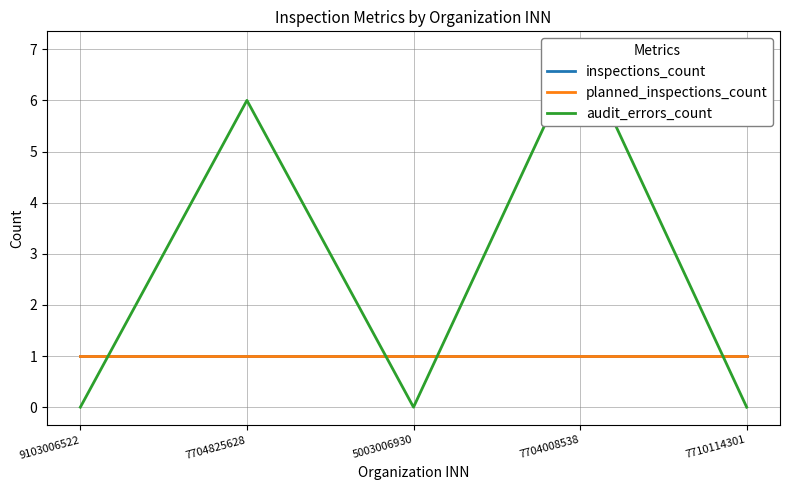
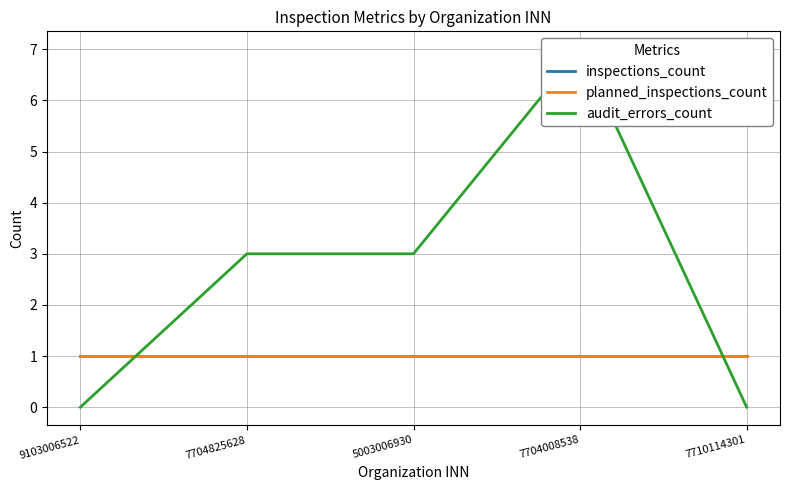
audit_errors_count, 7704825628: 6 -> 3
audit_errors_count, 5003006930: 0 -> 3
